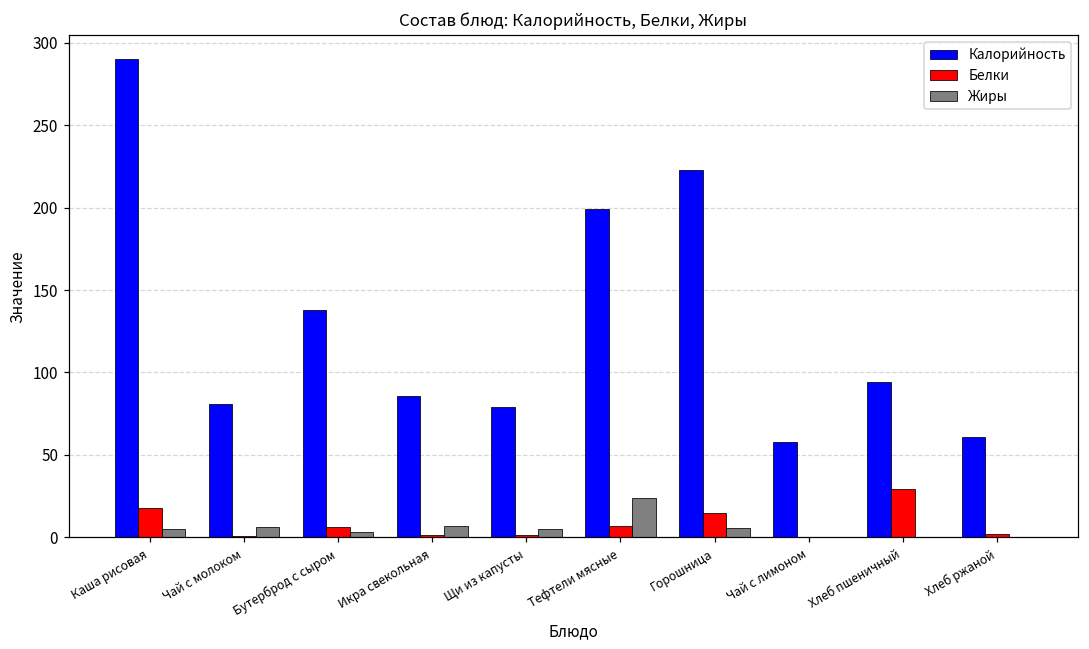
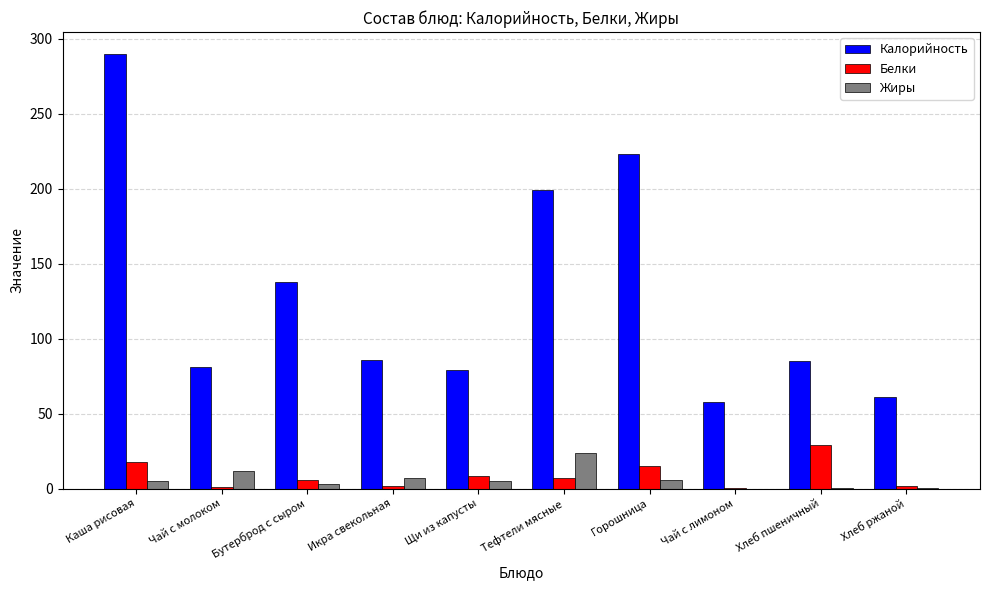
Жиры, Чай с молоком: 6 -> 12
Белки, Щи из капусты: 2 -> 8
Калорийность, Хлеб пшеничный: 94 -> 85
